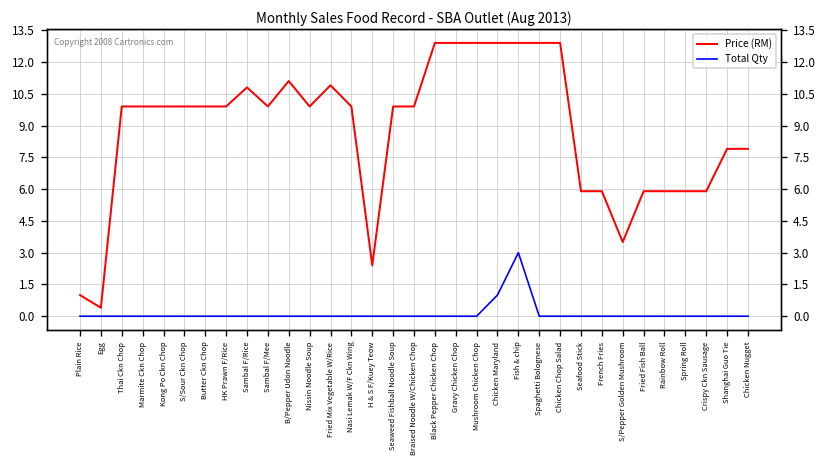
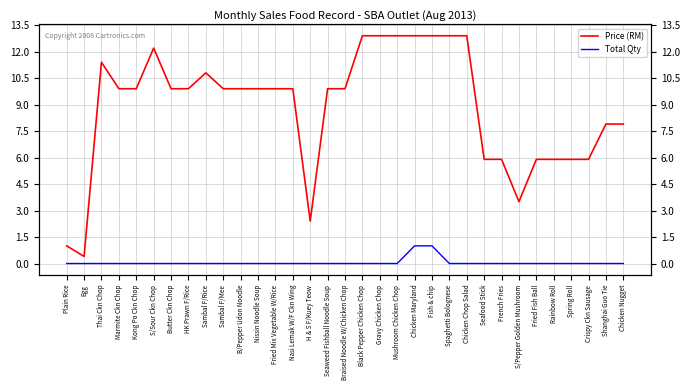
Price (RM), Thai Ckn Chop: 9.9 -> 11.4
Price (RM), S/Sour Ckn Chop: 9.9 -> 12.2
Price (RM), B/Pepper Udon Noodle: 11.1 -> 9.9
Price (RM), Fried Mix Vegetable W/Rice: 10.9 -> 9.9
Total Qty, Fish & chip: 3 -> 1
